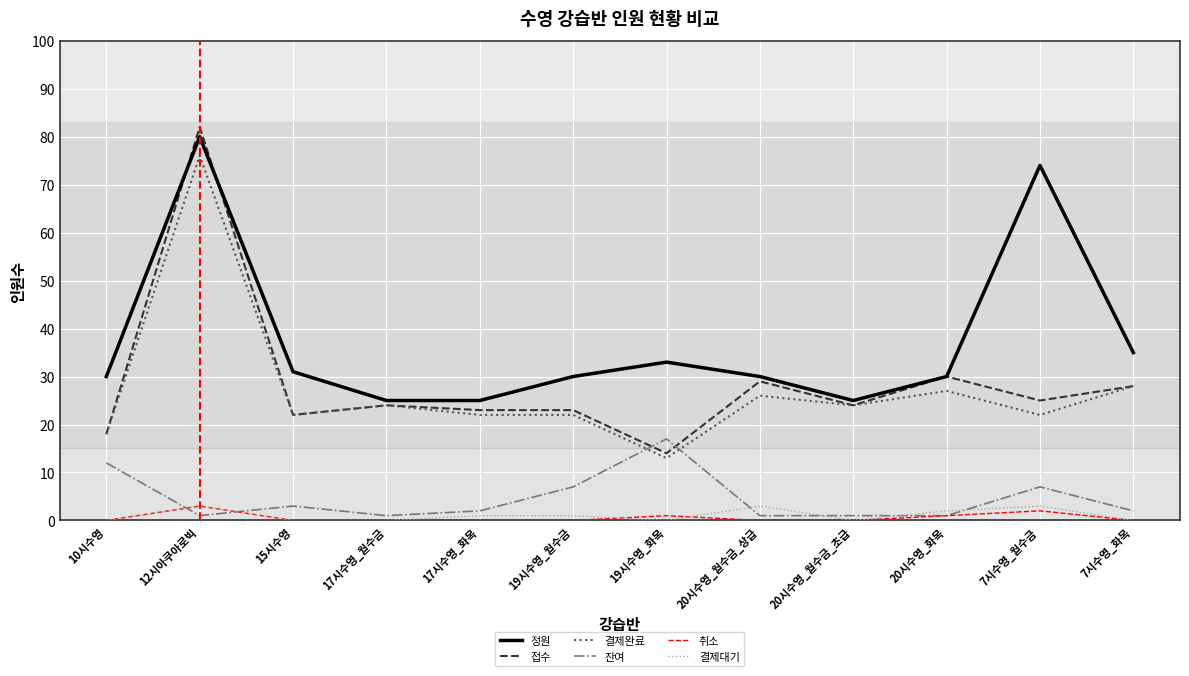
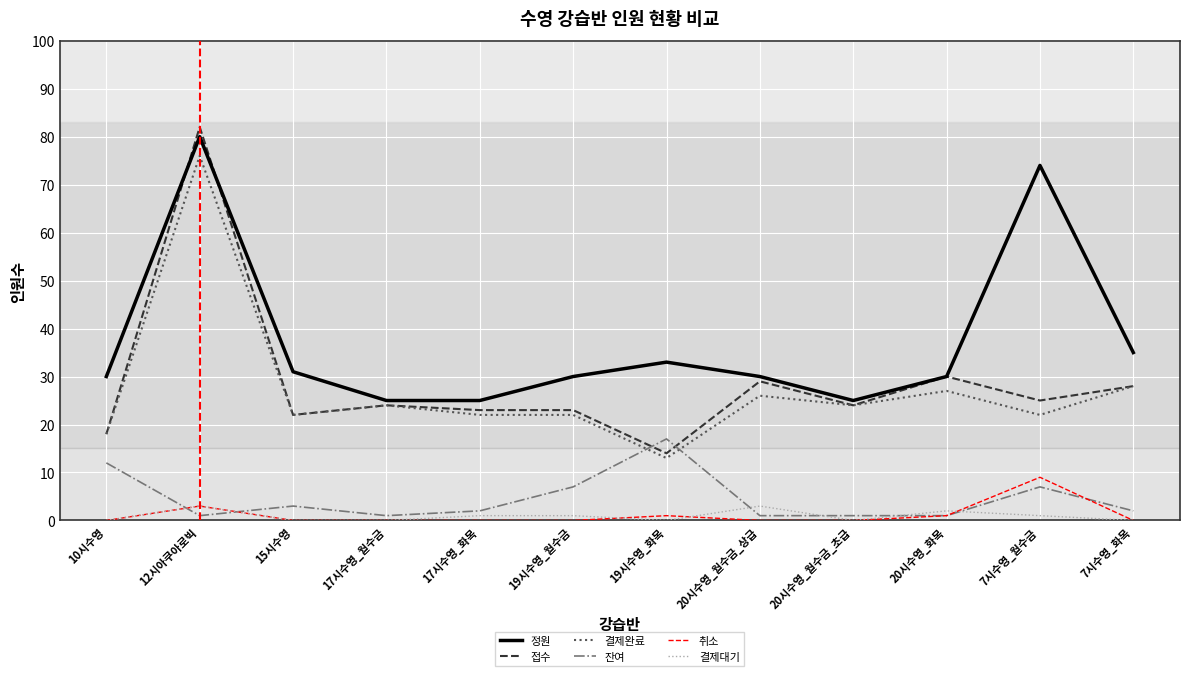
취소, 7시수영_월수금: 2 -> 9
결제대기, 7시수영_월수금: 3 -> 1
